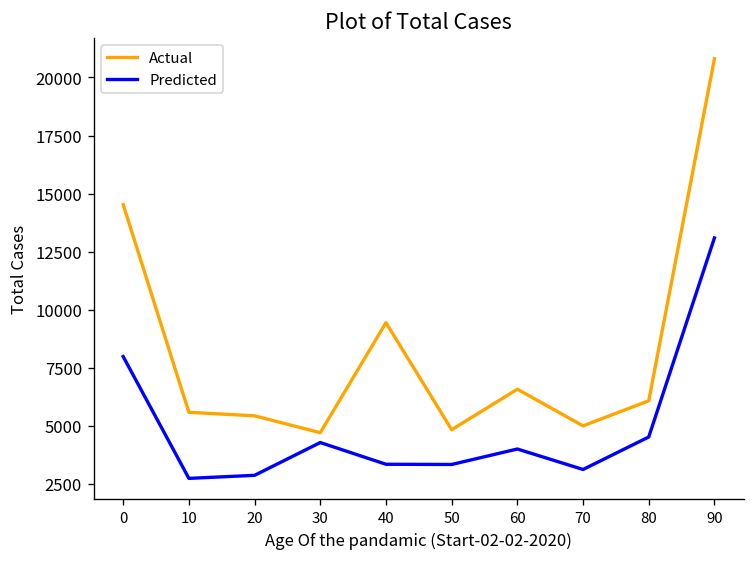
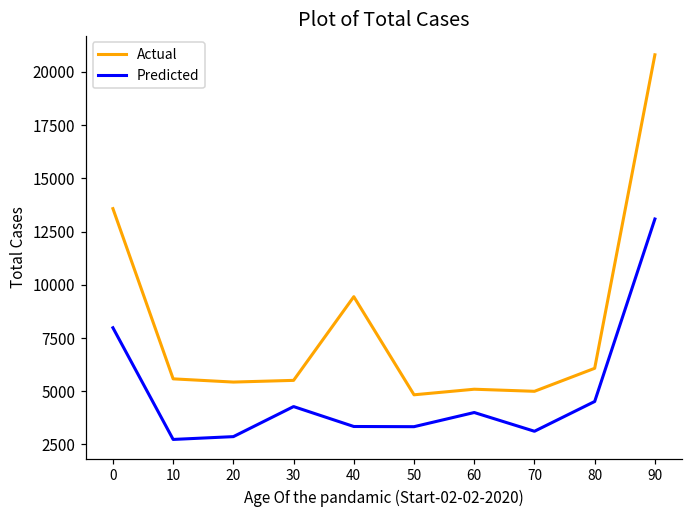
Actual, 0: 14500 -> 13600
Actual, 30: 4700 -> 5500
Actual, 60: 6600 -> 5100
